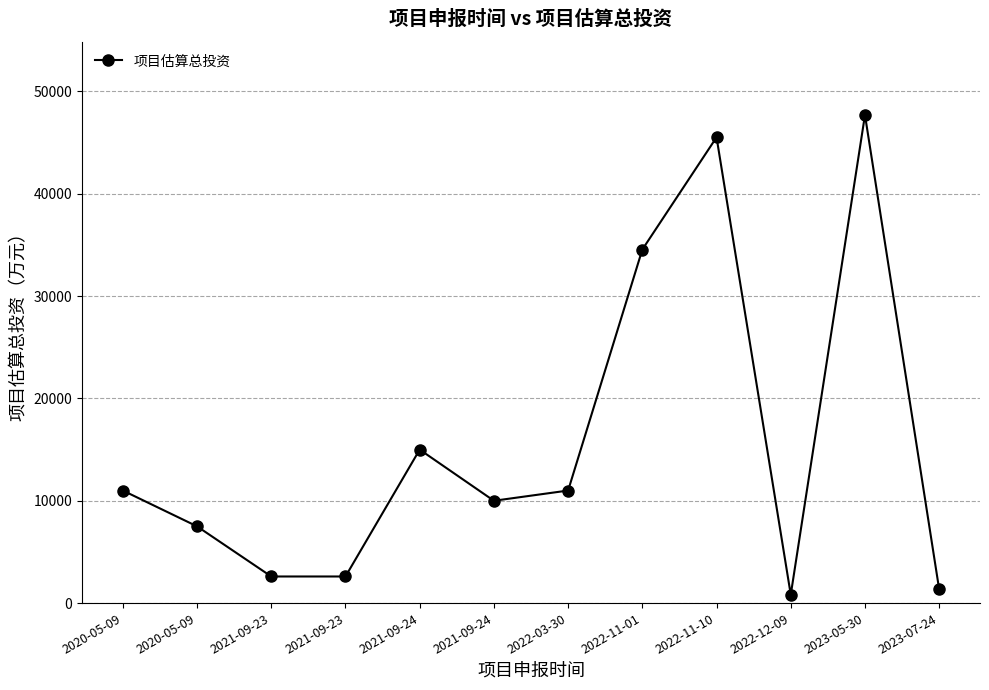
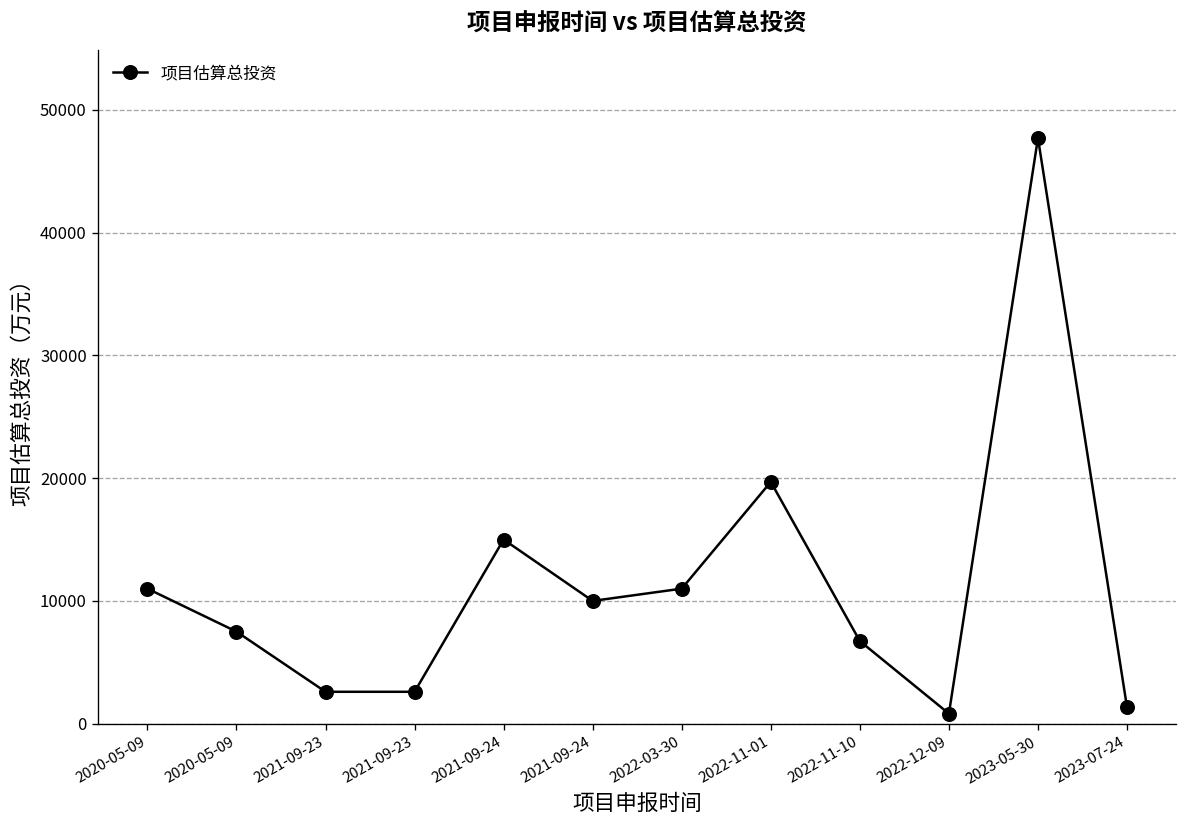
2022-11-01: 34600 -> 19700
2022-11-10: 45500 -> 6700
